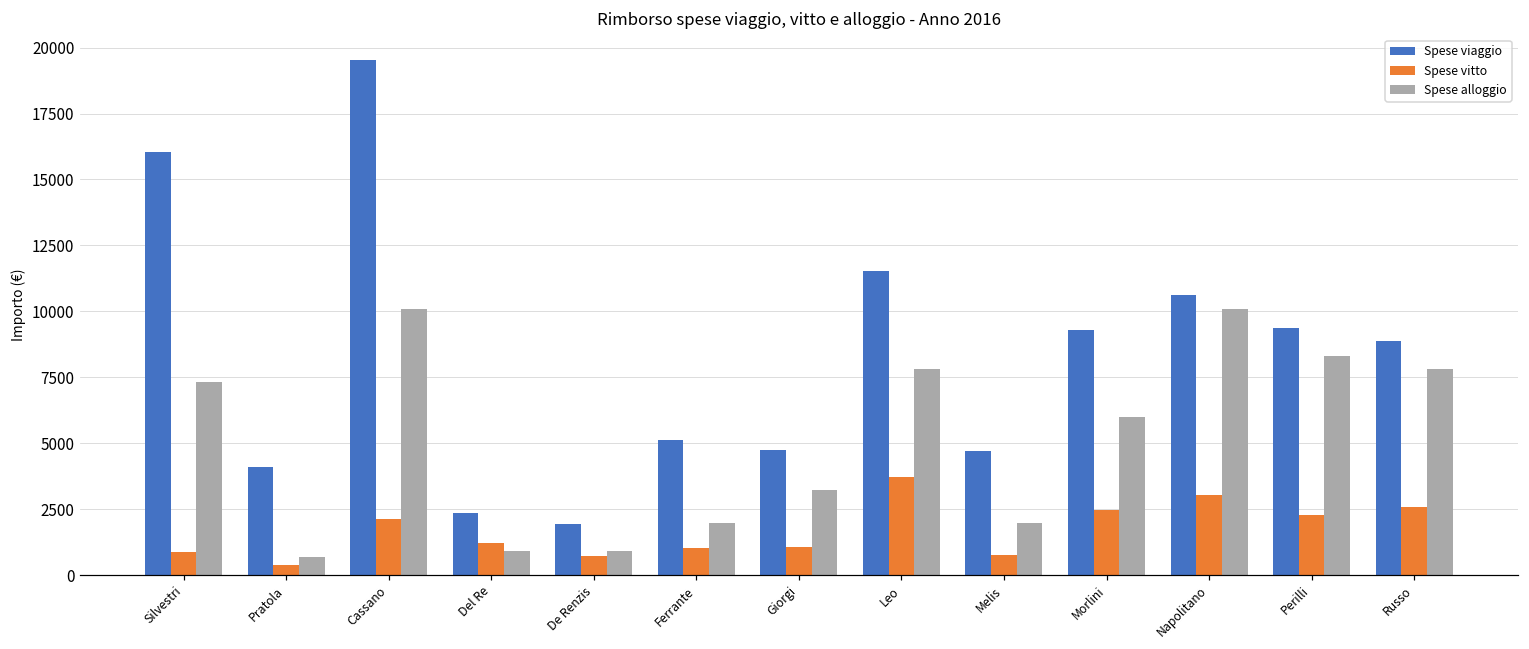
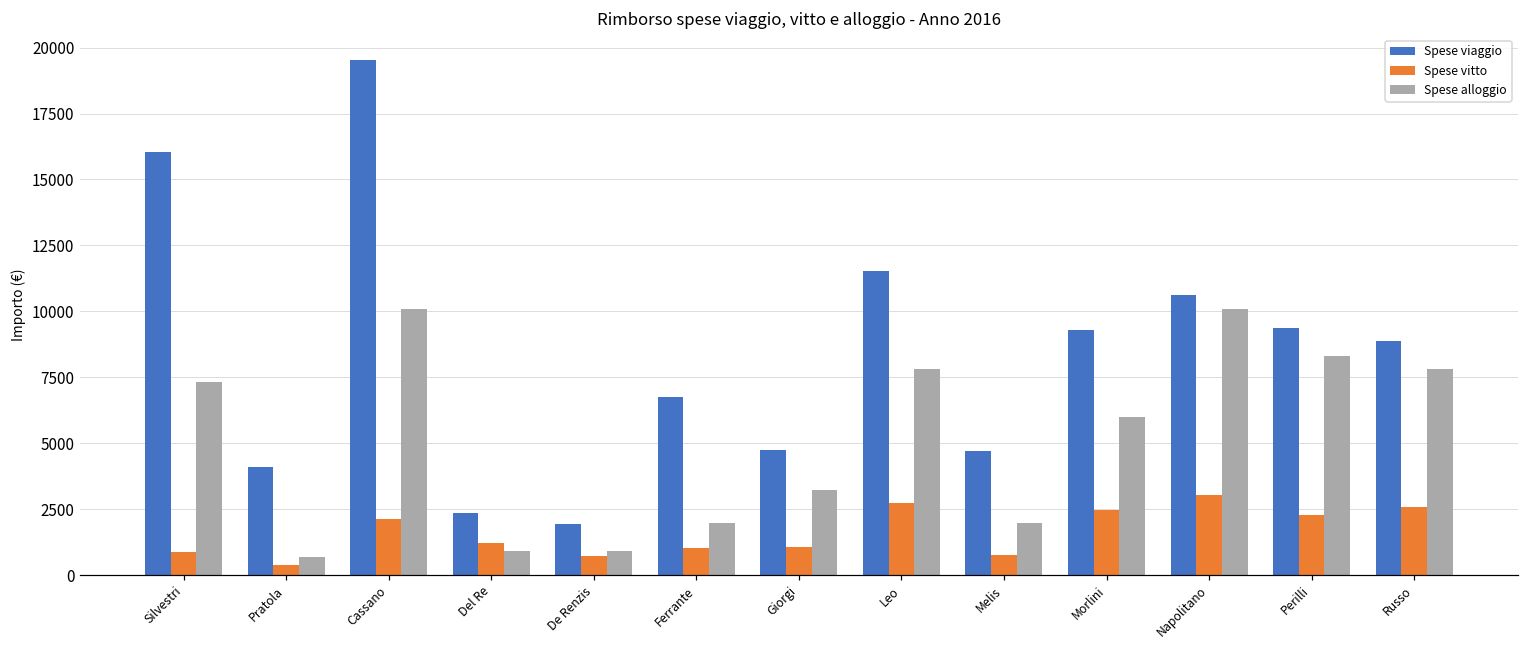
Spese viaggio, Ferrante: 5100 -> 6800
Spese vitto, Leo: 3700 -> 2700
